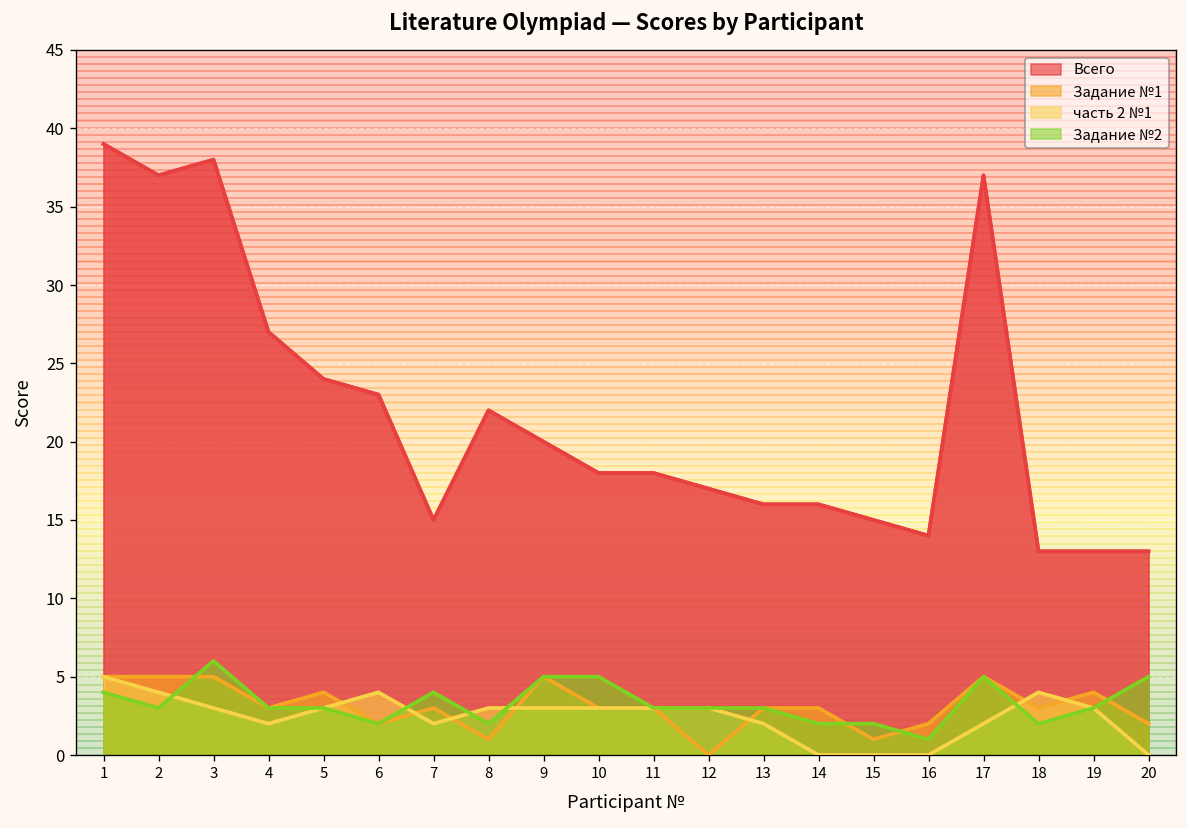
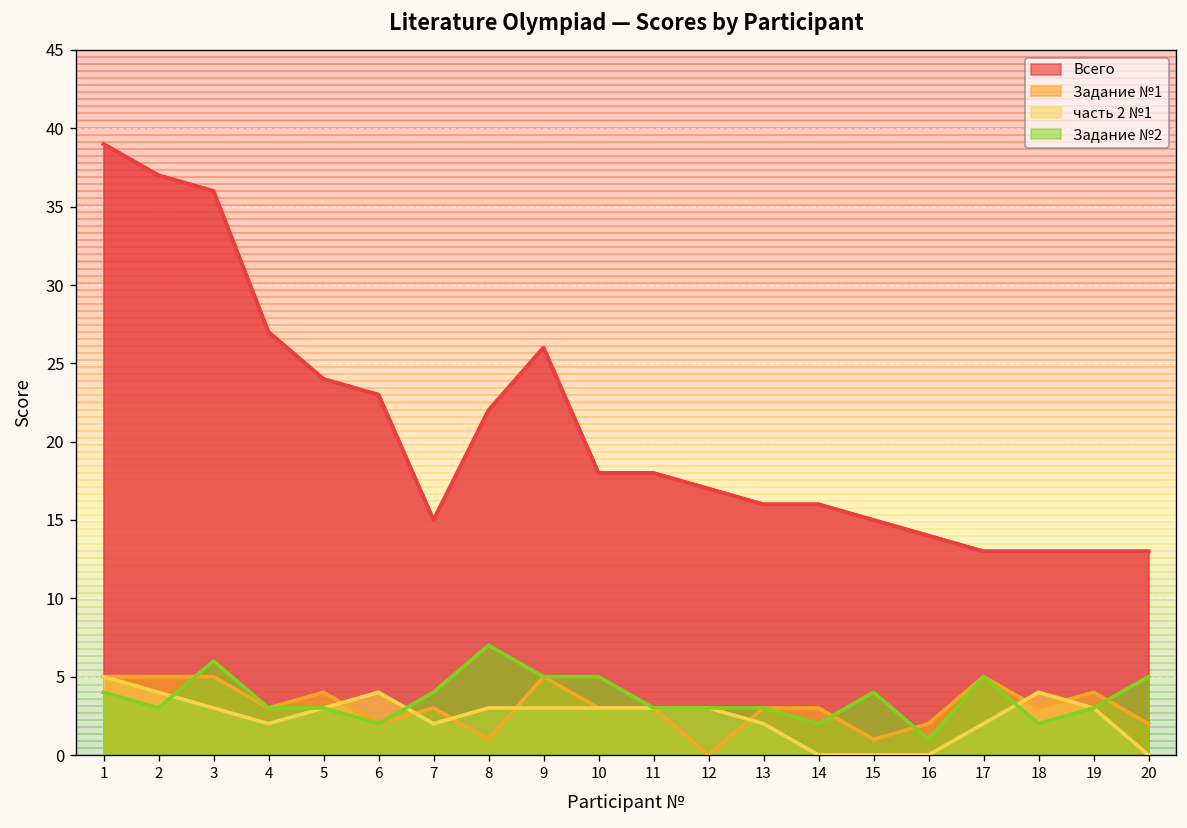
Всего, 3: 38 -> 36
Задание №2, 8: 2 -> 7
Всего, 9: 20 -> 26
Задание №2, 15: 2 -> 4
Всего, 17: 37 -> 13
